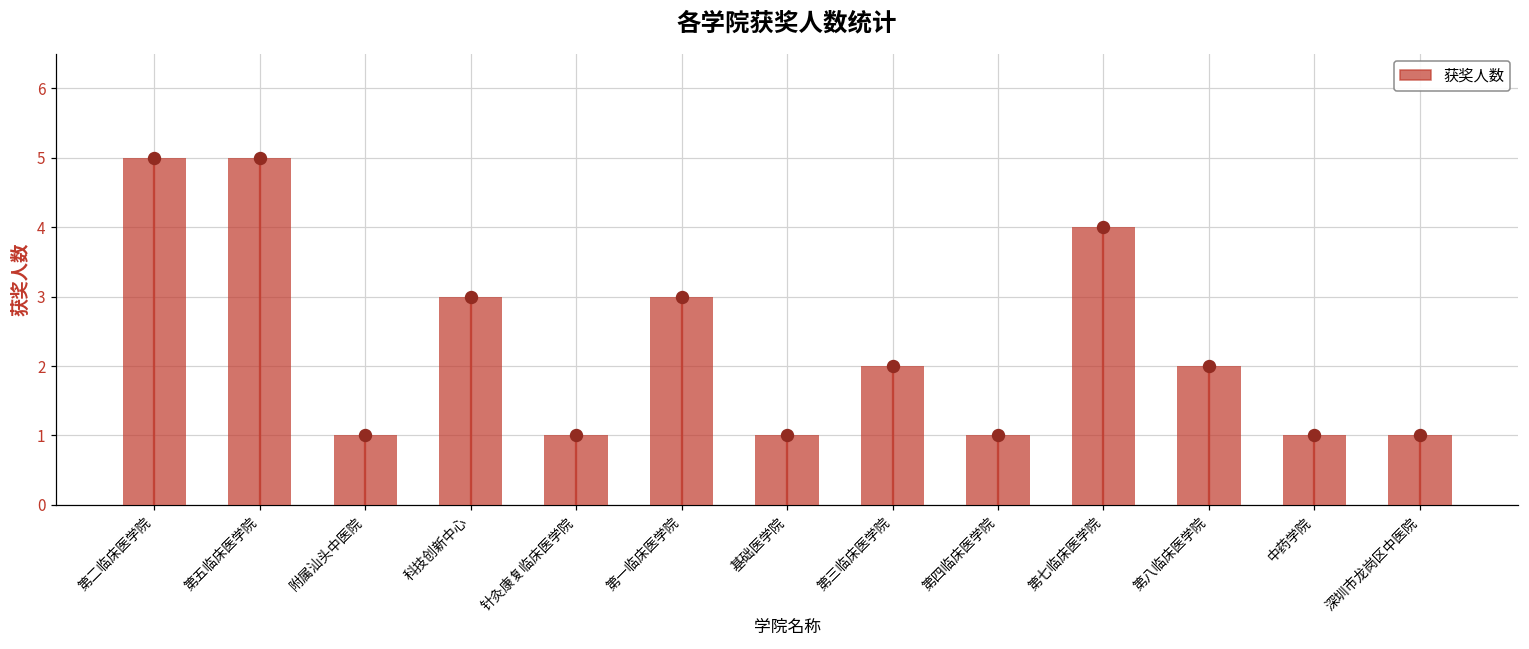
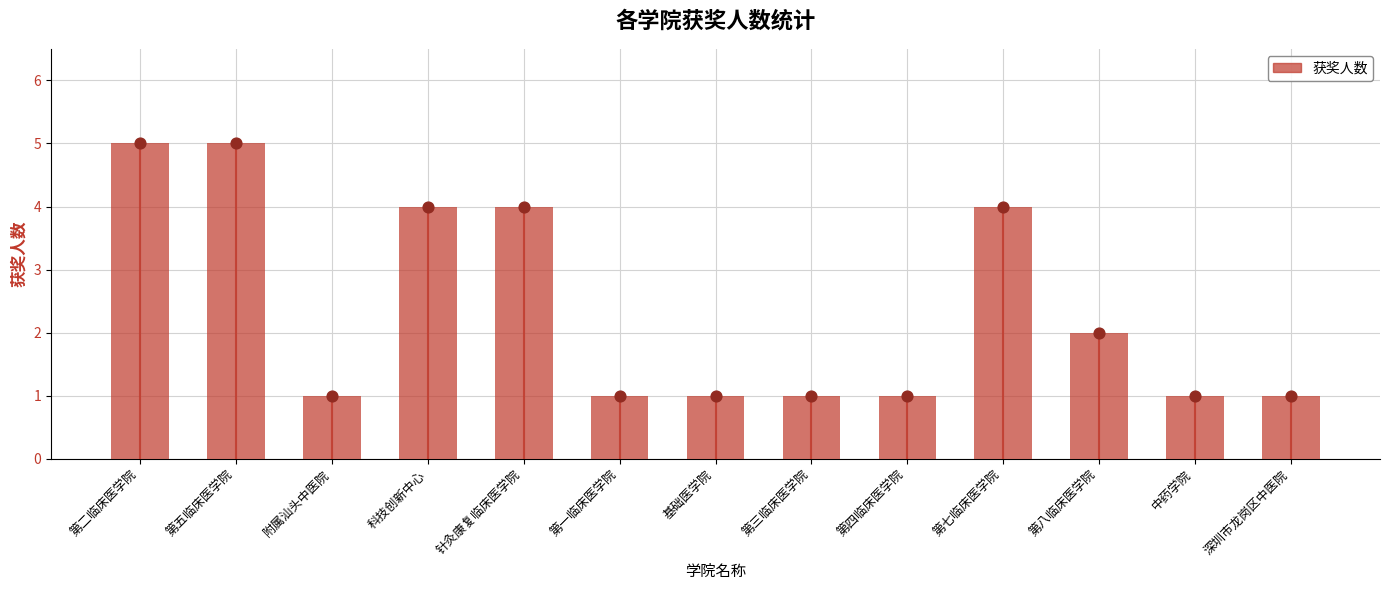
科技创新中心: 3 -> 4
针灸康复临床医学院: 1 -> 4
第一临床医学院: 3 -> 1
第三临床医学院: 2 -> 1
